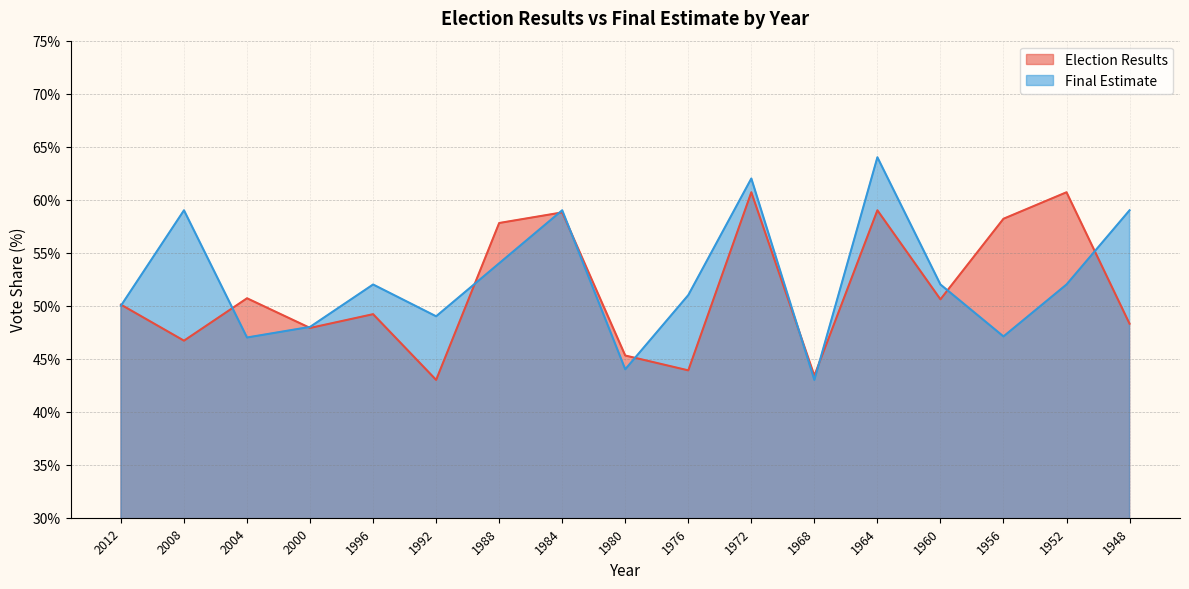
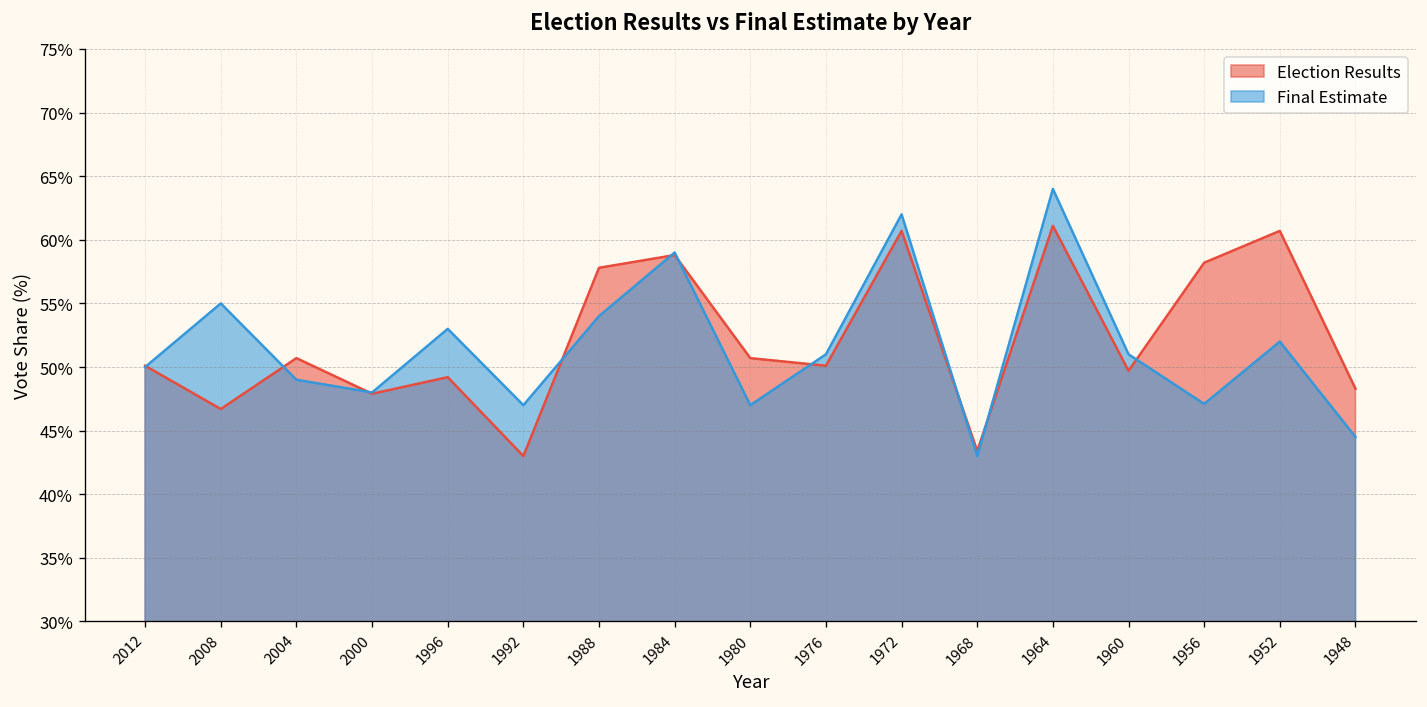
Final Estimate, 2008: 59% -> 55%
Final Estimate, 2004: 47% -> 49%
Final Estimate, 1996: 52% -> 53%
Final Estimate, 1992: 49% -> 47%
Election Results, 1980: 45.3% -> 50.7%
Final Estimate, 1980: 44% -> 47%
Election Results, 1976: 43.9% -> 50.1%
Election Results, 1964: 59.0% -> 61.1%
Election Results, 1960: 50.6% -> 49.7%
Final Estimate, 1960: 52% -> 51%
Final Estimate, 1948: 59.0% -> 44.5%
